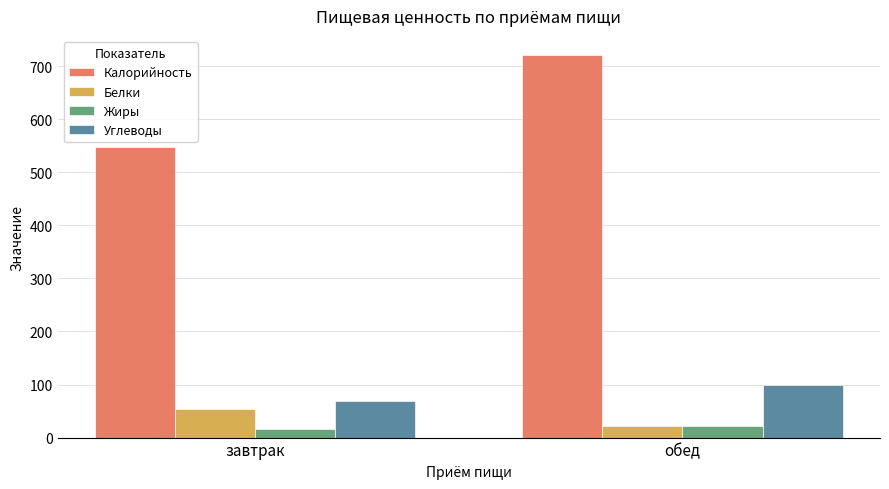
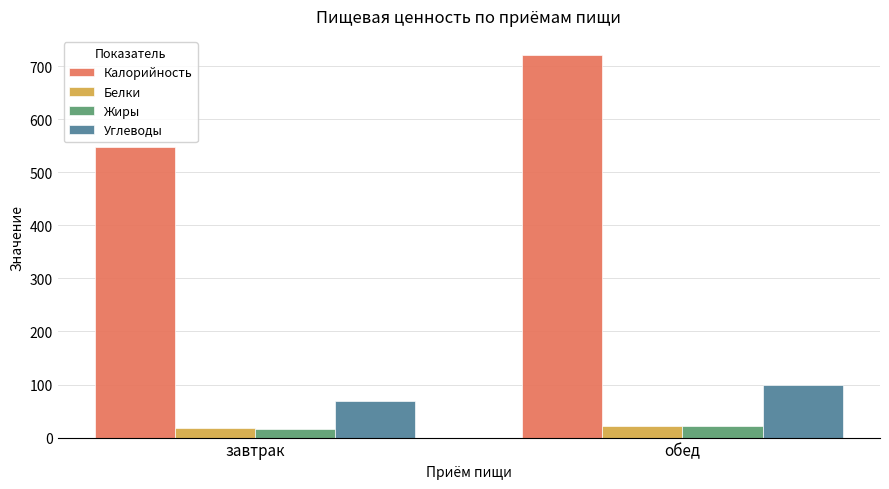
Белки, завтрак: 50 -> 20
